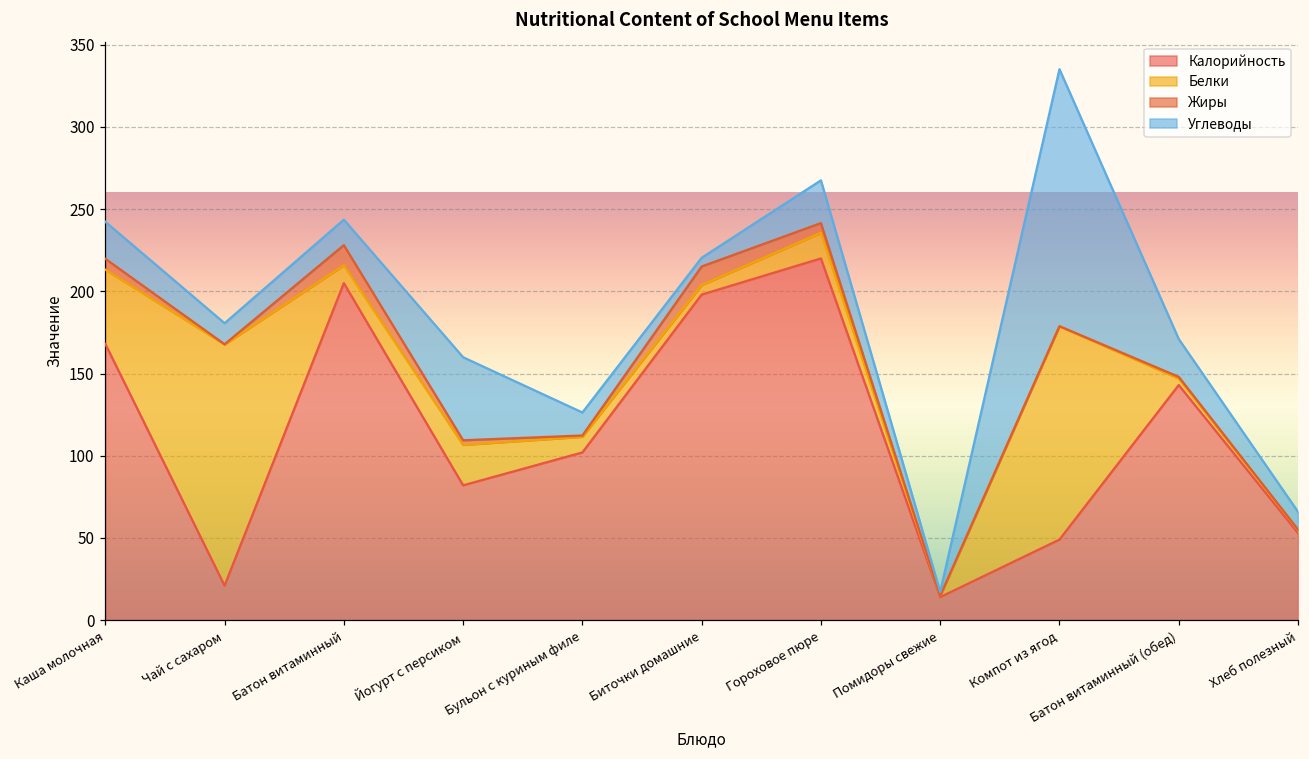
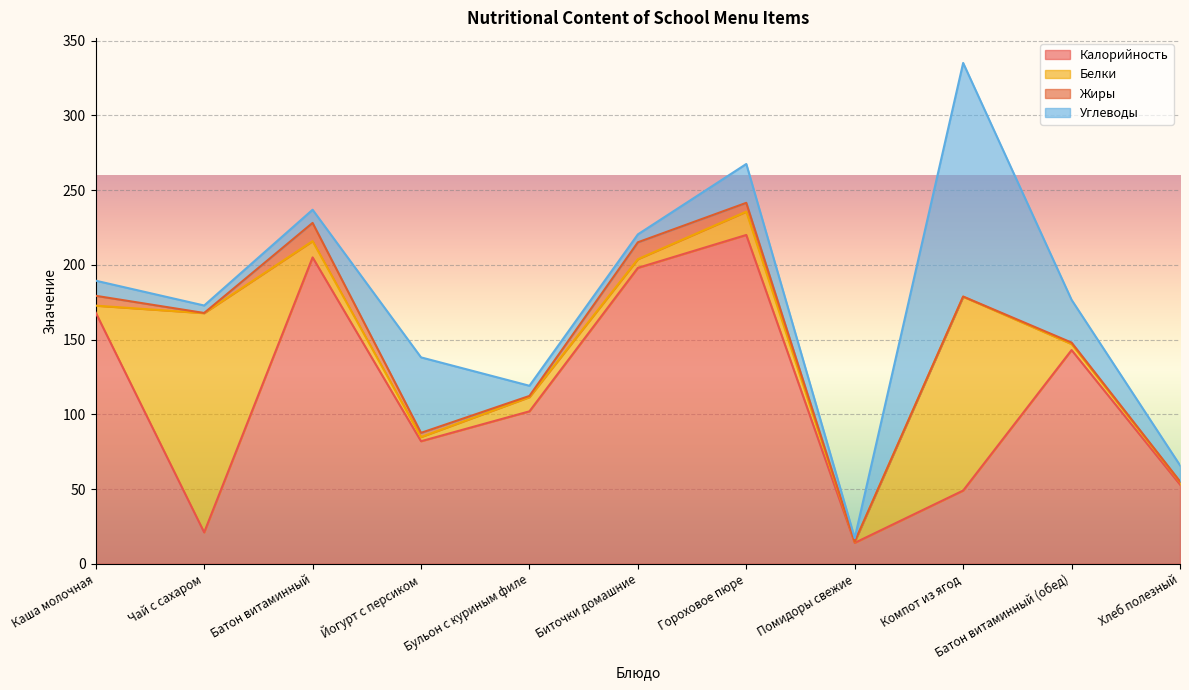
Белки, Каша молочная: 45 -> 5
Углеводы, Каша молочная: 23 -> 10
Углеводы, Чай с сахаром: 13 -> 5
Углеводы, Батон витаминный: 16 -> 9
Белки, Йогурт с персиком: 25 -> 3
Углеводы, Бульон с куриным филе: 14 -> 7
Углеводы, Батон витаминный (обед): 23 -> 29
